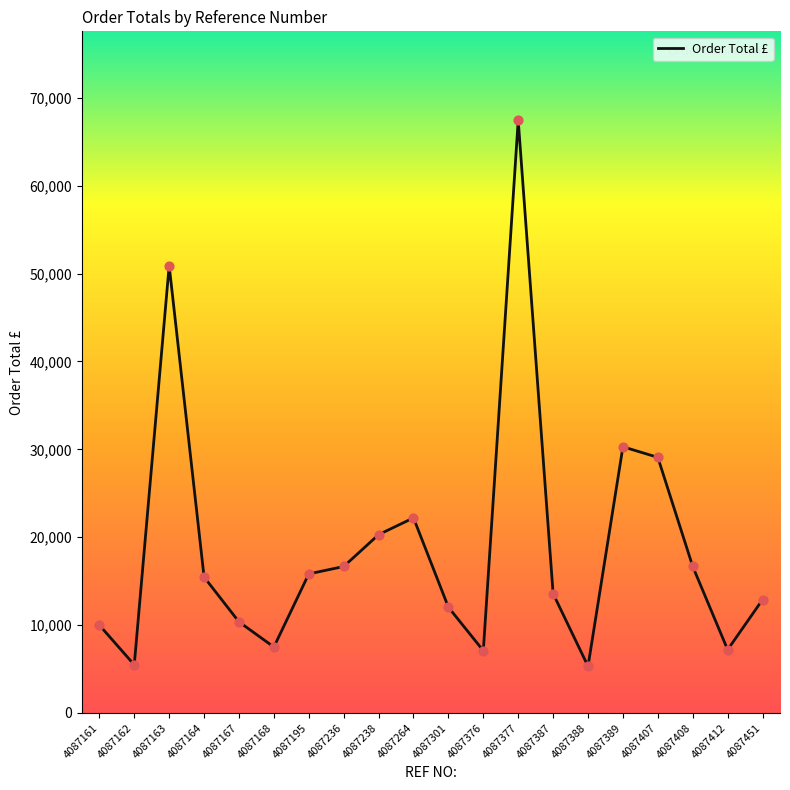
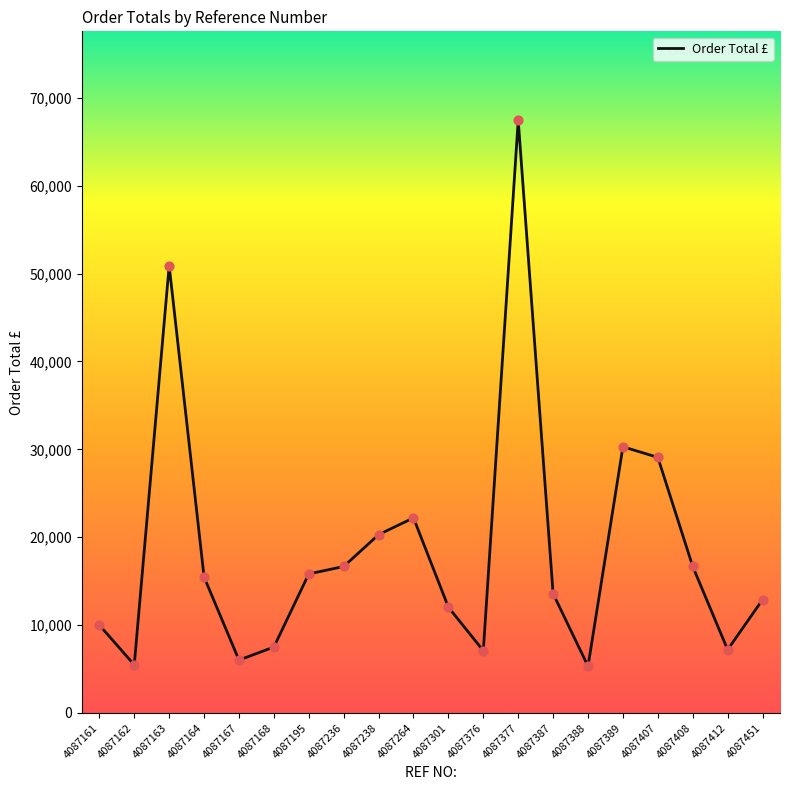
4087167: 10,000 -> 6,000
